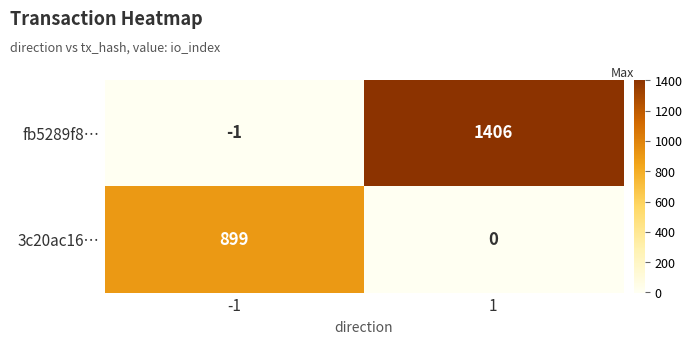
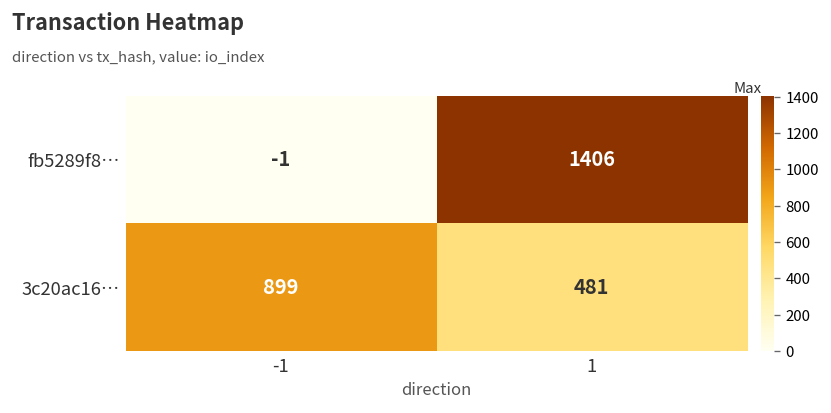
3c20ac16…, 1: 0 -> 481
